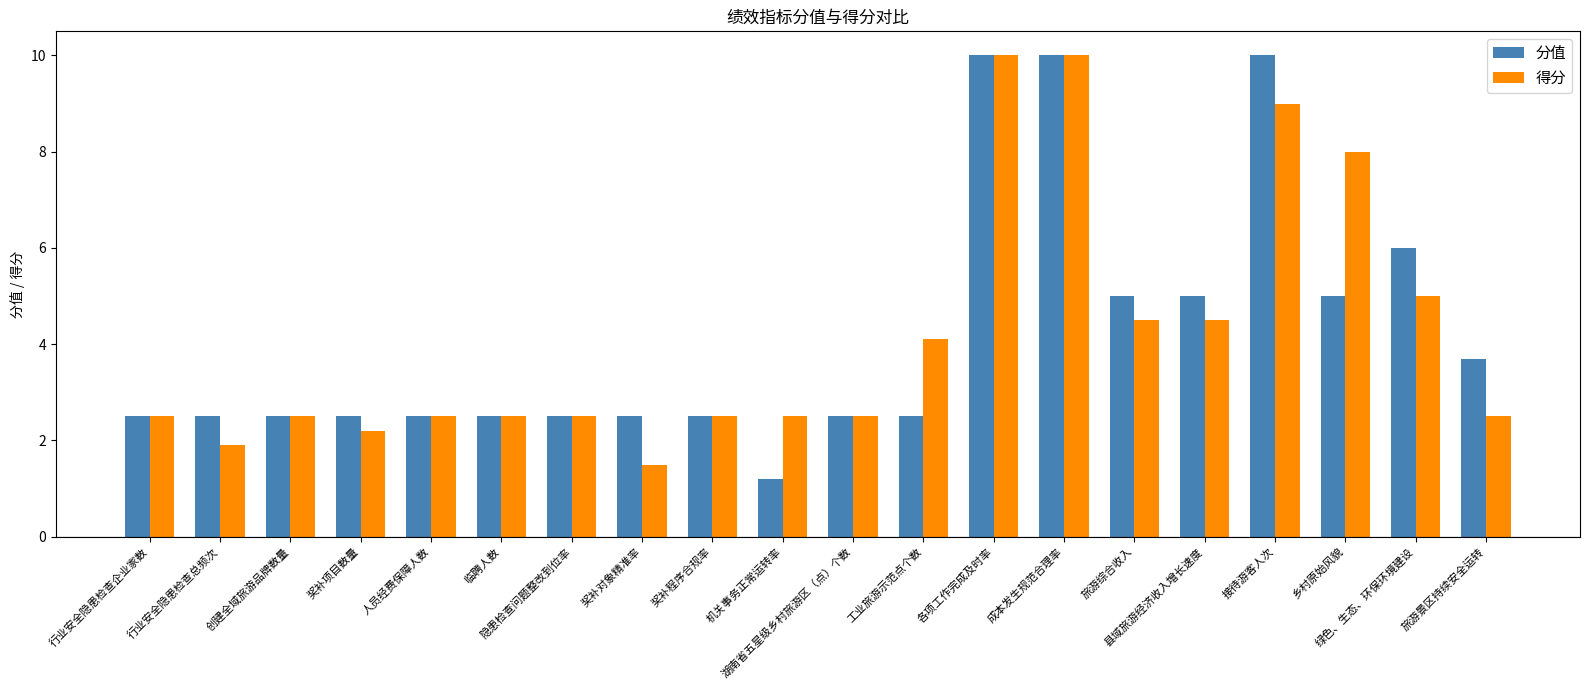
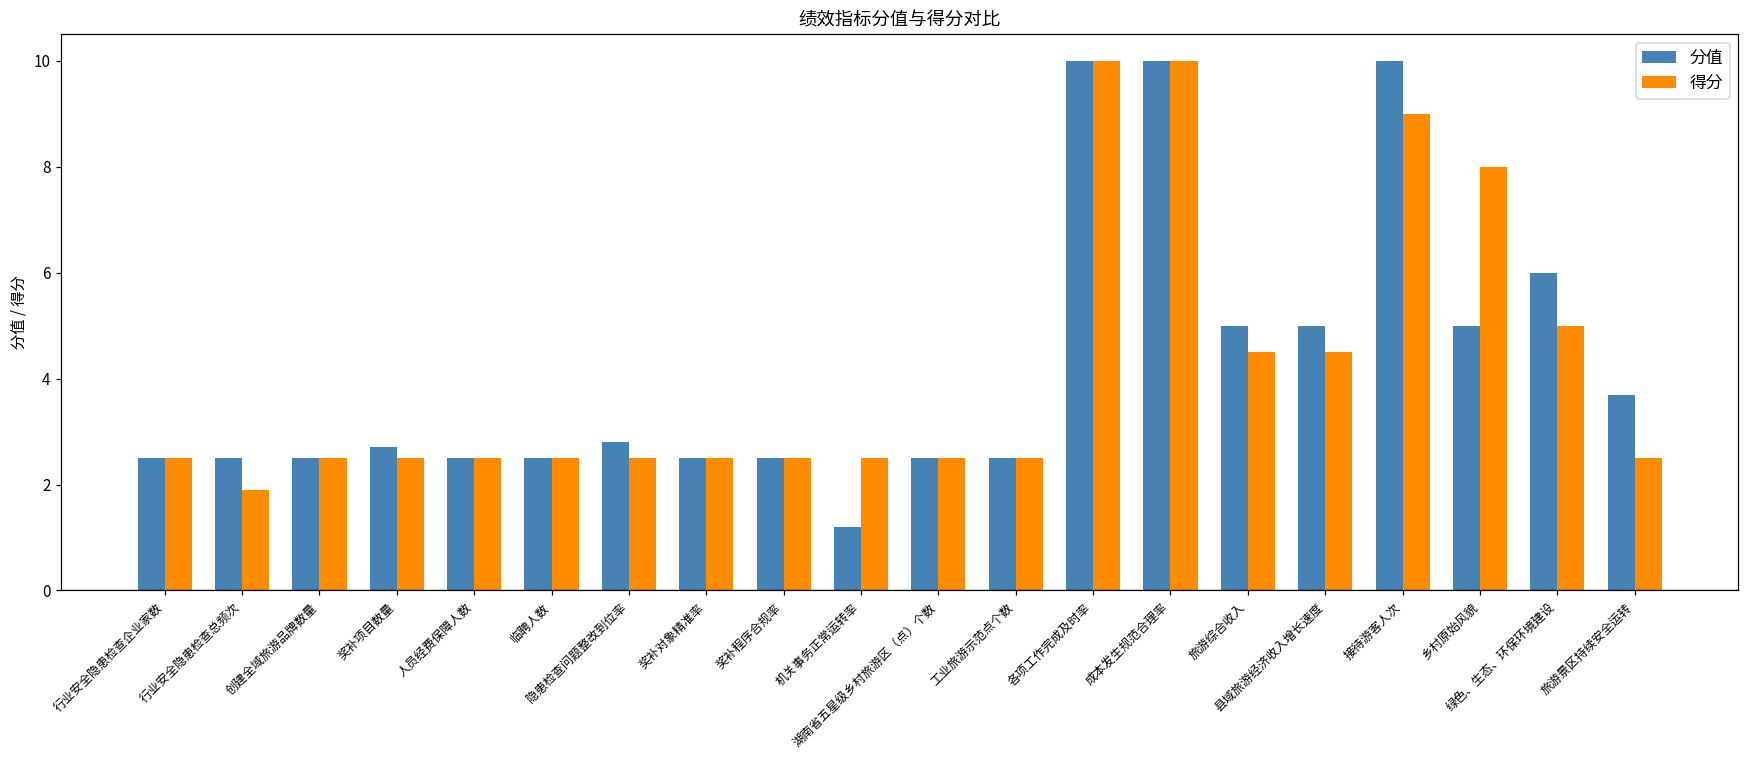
分值, 奖补项目数量: 2.5 -> 2.7
得分, 奖补项目数量: 2.2 -> 2.5
分值, 隐患检查问题整改到位率: 2.5 -> 2.8
得分, 奖补对象精准率: 1.5 -> 2.5
得分, 工业旅游示范点个数: 4.1 -> 2.5
